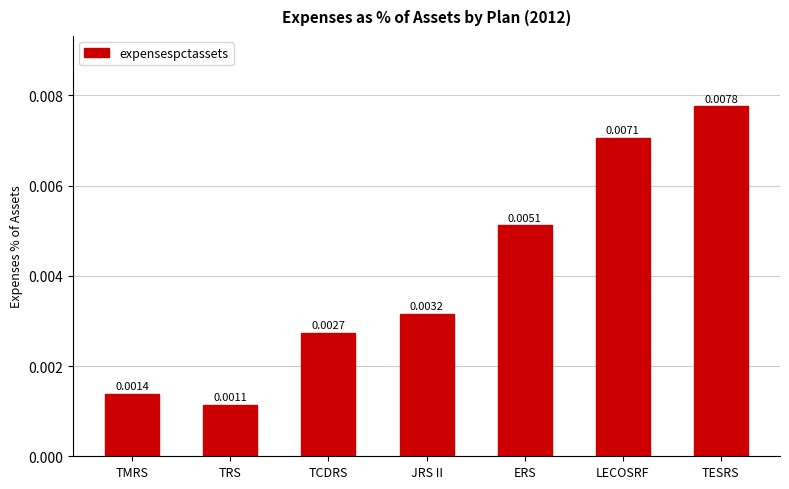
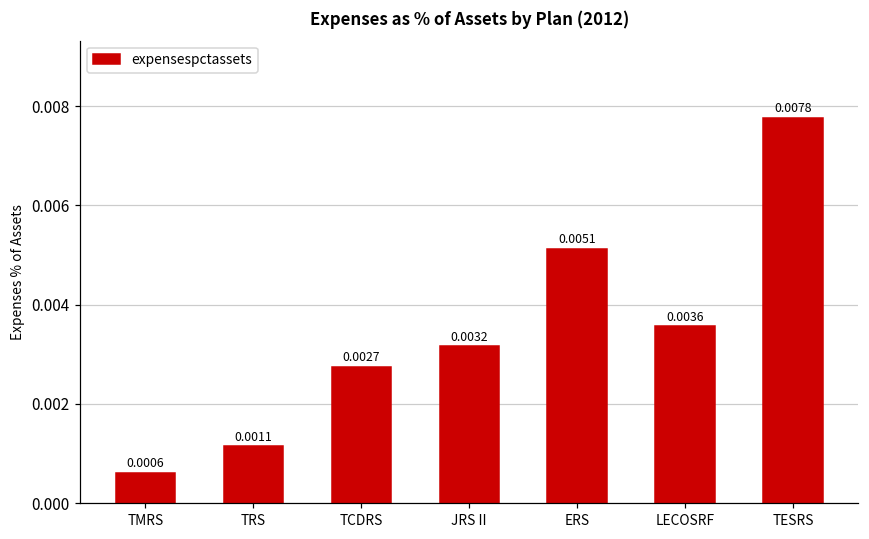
TMRS: 0.0014 -> 0.0006
LECOSRF: 0.0071 -> 0.0036
